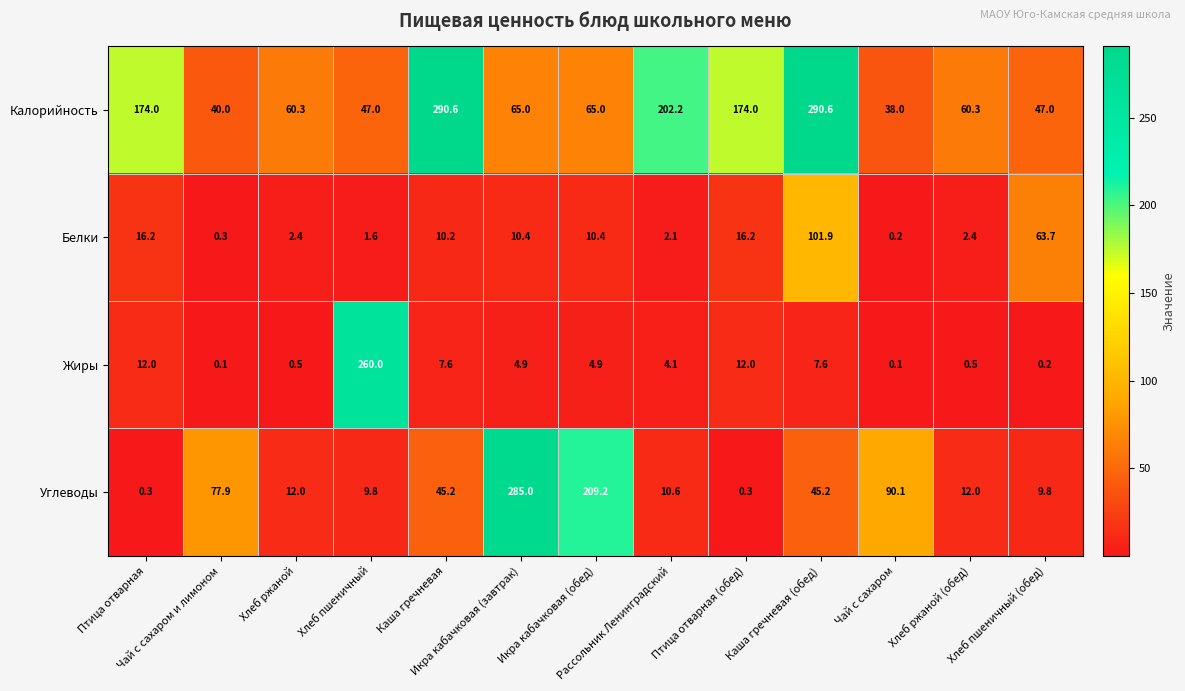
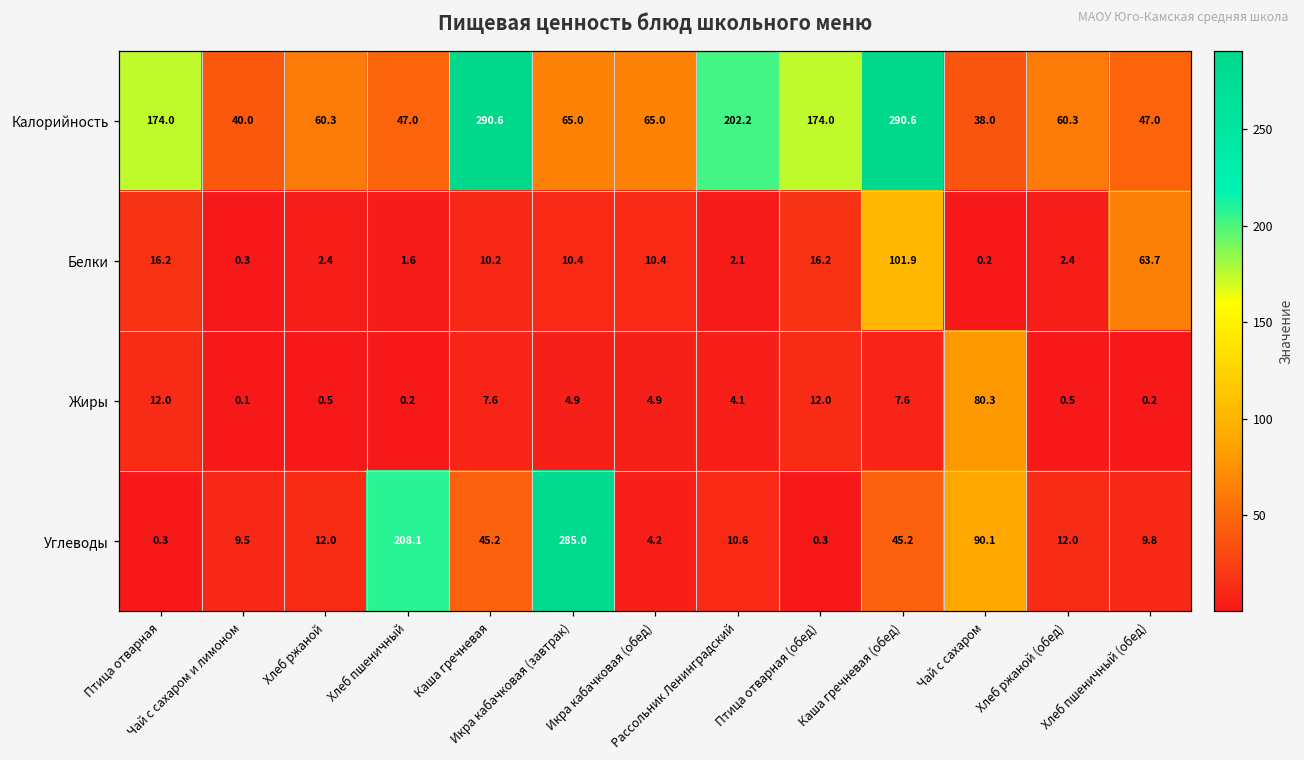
Жиры, Хлеб пшеничный: 260.0 -> 0.2
Жиры, Чай с сахаром: 0.1 -> 80.3
Углеводы, Чай с сахаром и лимоном: 77.9 -> 9.5
Углеводы, Хлеб пшеничный: 9.8 -> 208.1
Углеводы, Икра кабачковая (обед): 209.2 -> 4.2
